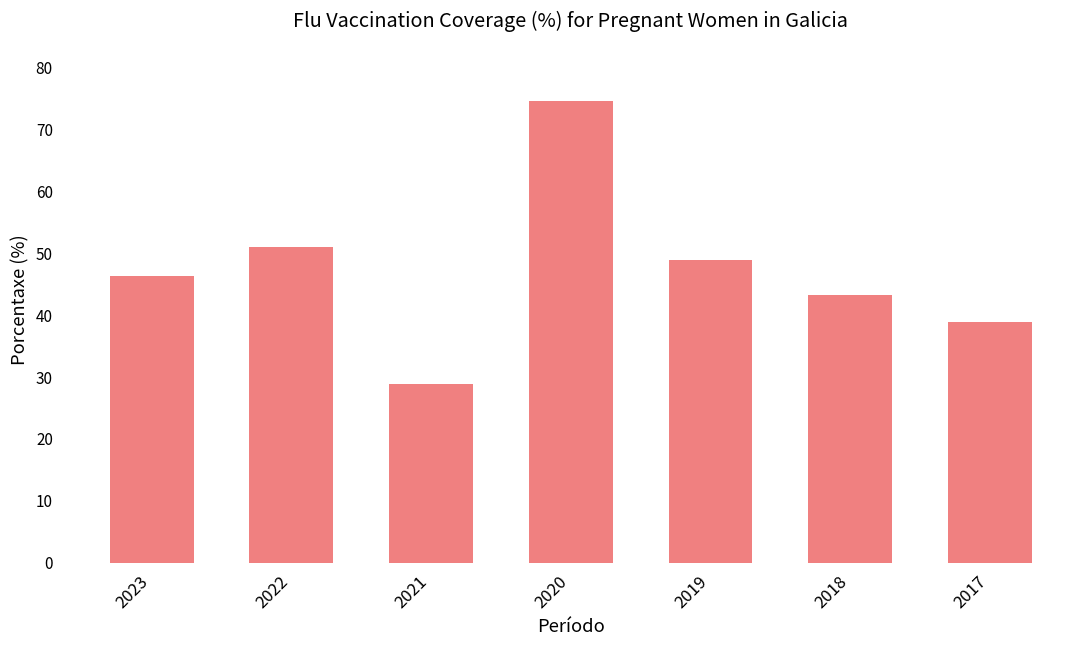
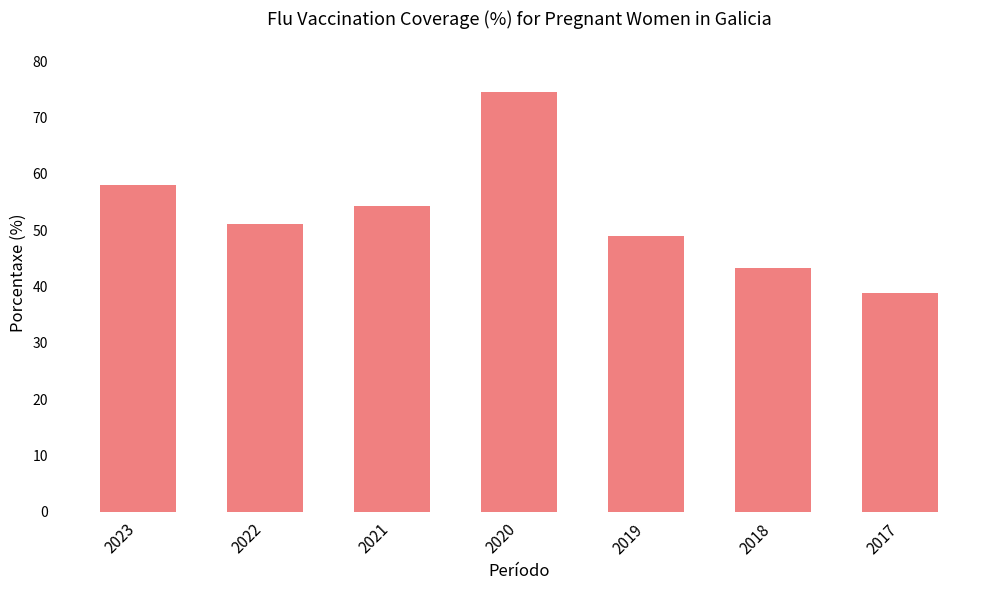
2023: 46 -> 58
2021: 29 -> 54
